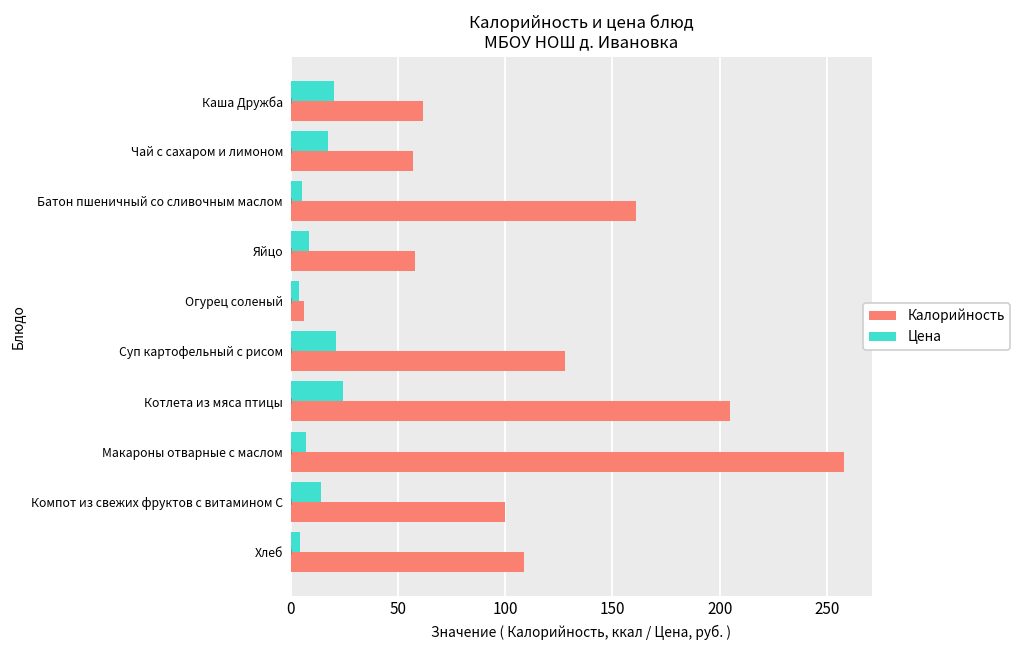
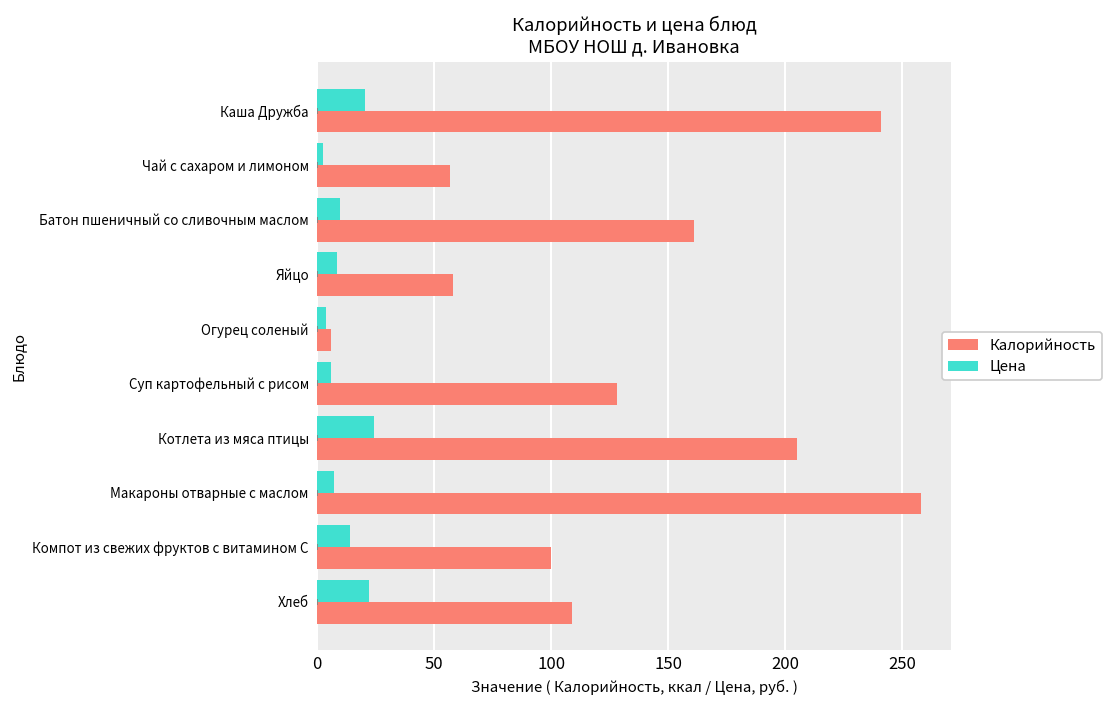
Калорийность, Каша Дружба: 62 -> 241
Цена, Чай с сахаром и лимоном: 17 -> 3
Цена, Батон пшеничный со сливочным маслом: 5 -> 10
Цена, Суп картофельный с рисом: 21 -> 6
Цена, Хлеб: 4 -> 22
